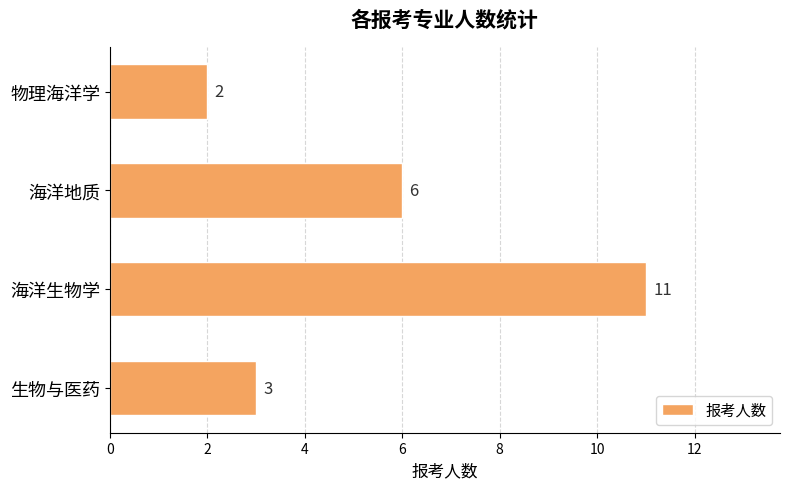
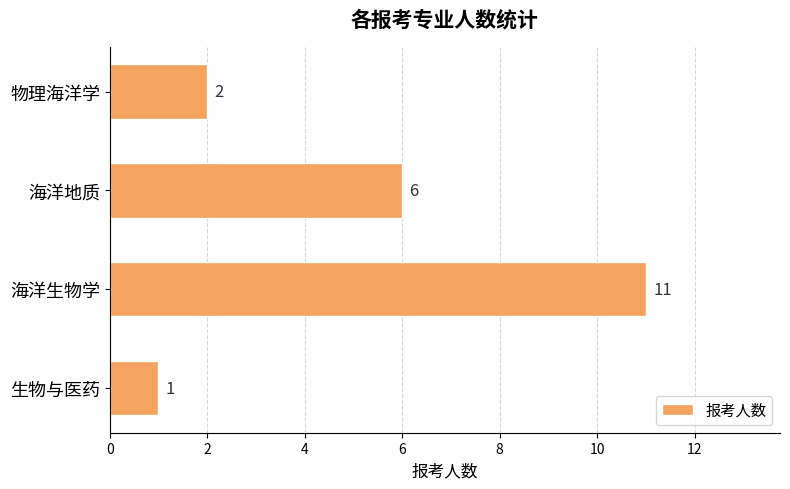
生物与医药: 3 -> 1
